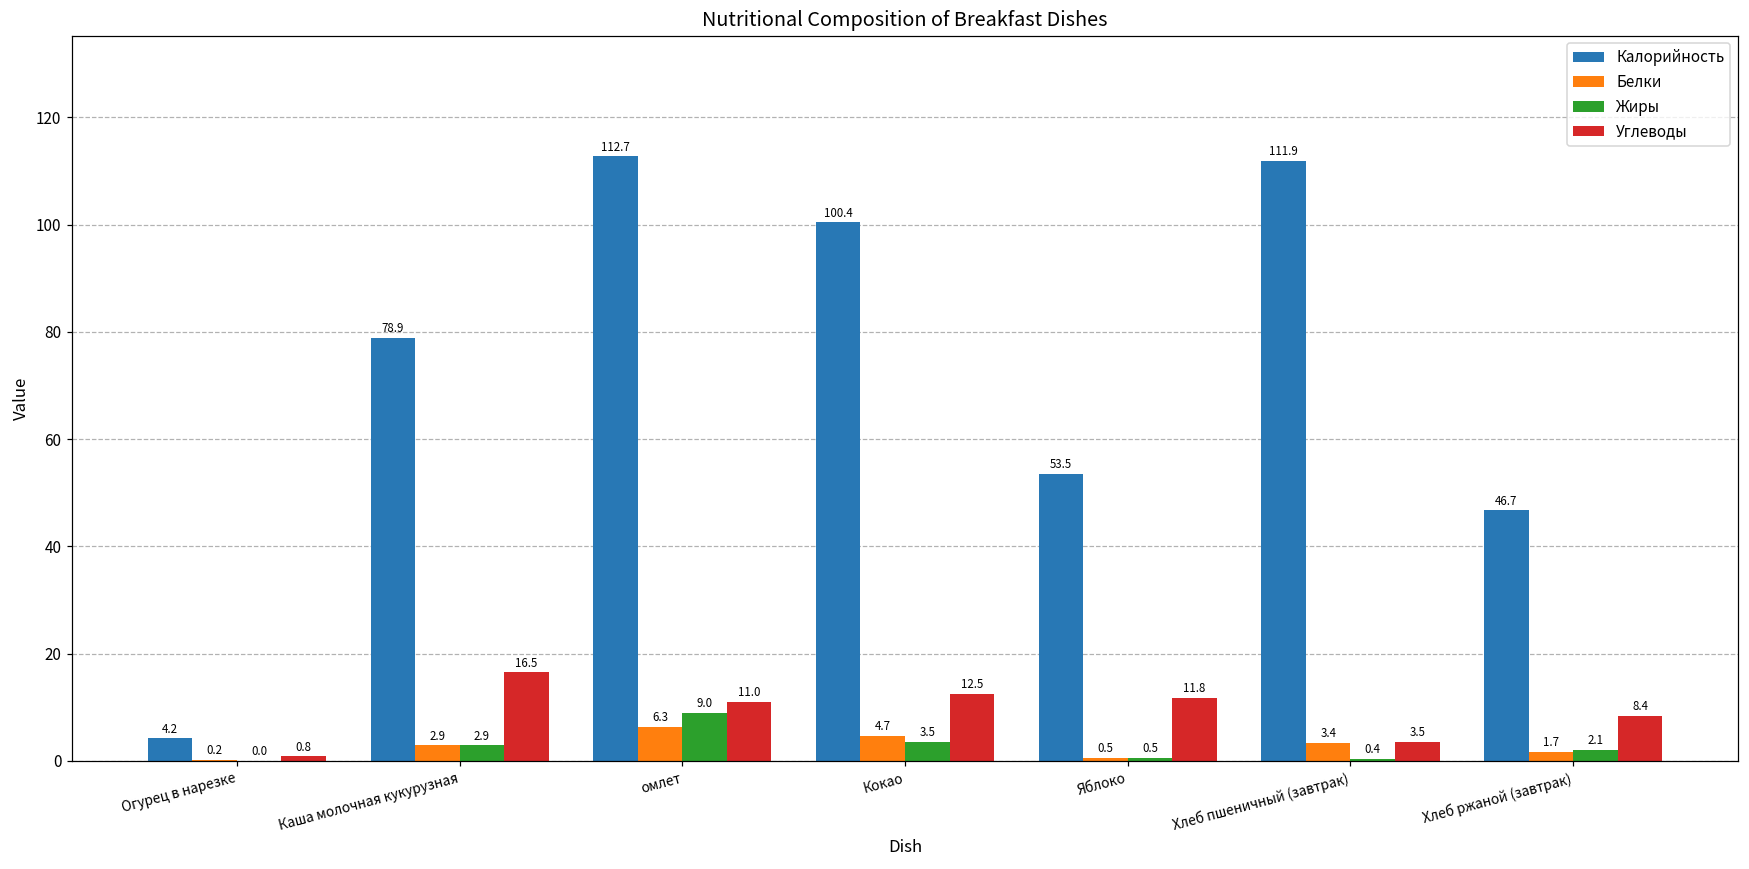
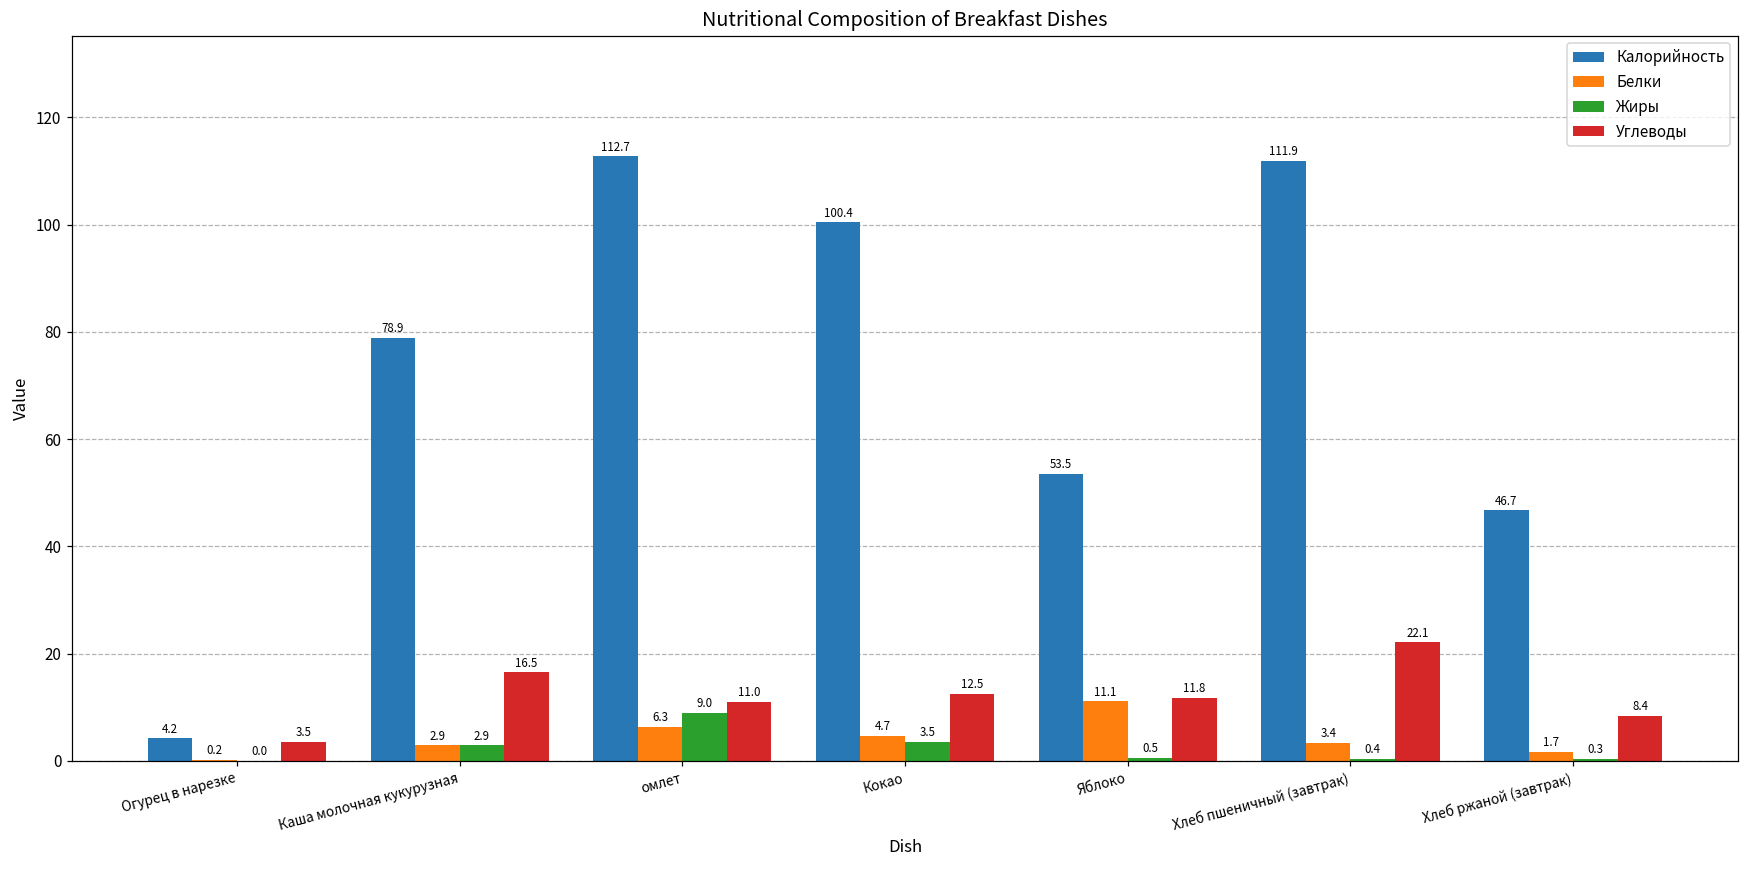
Углеводы, Огурец в нарезке: 0.8 -> 3.5
Белки, Яблоко: 0.5 -> 11.1
Углеводы, Хлеб пшеничный (завтрак): 3.5 -> 22.1
Жиры, Хлеб ржаной (завтрак): 2.1 -> 0.3
